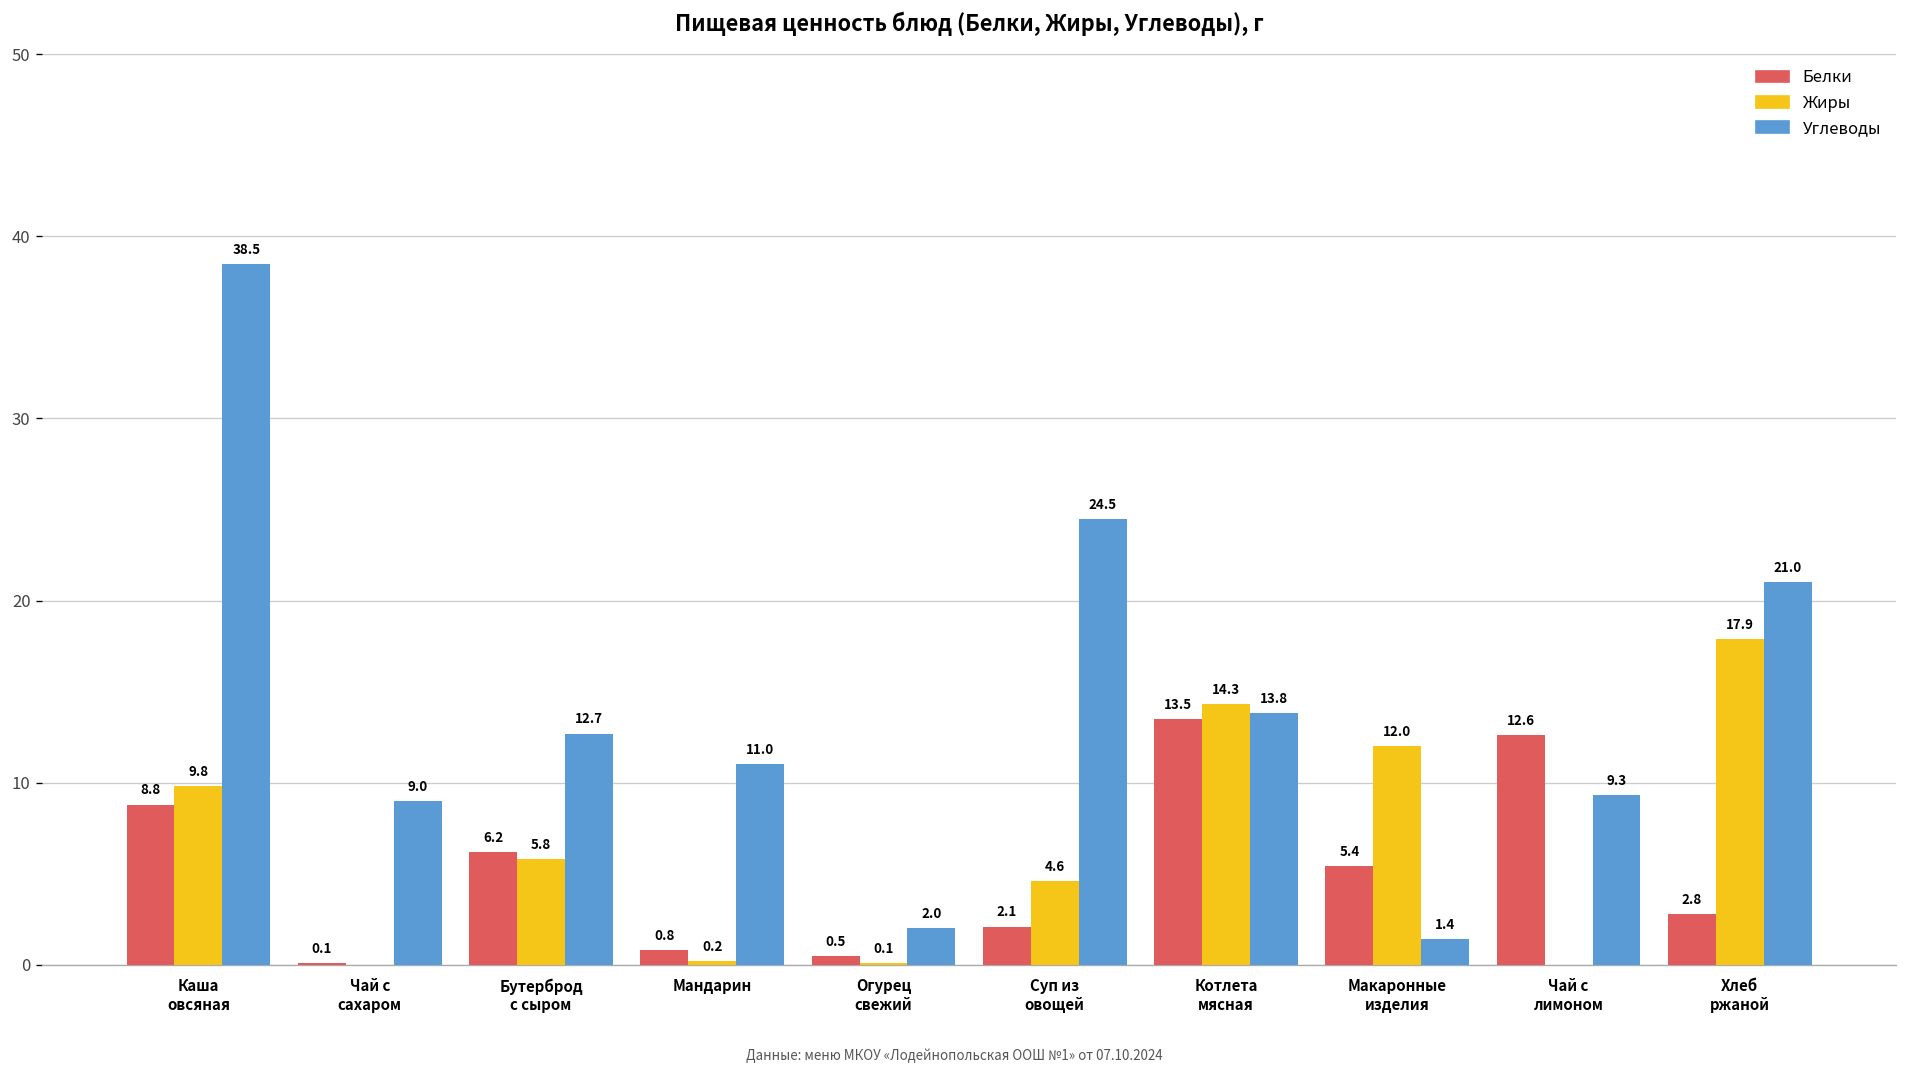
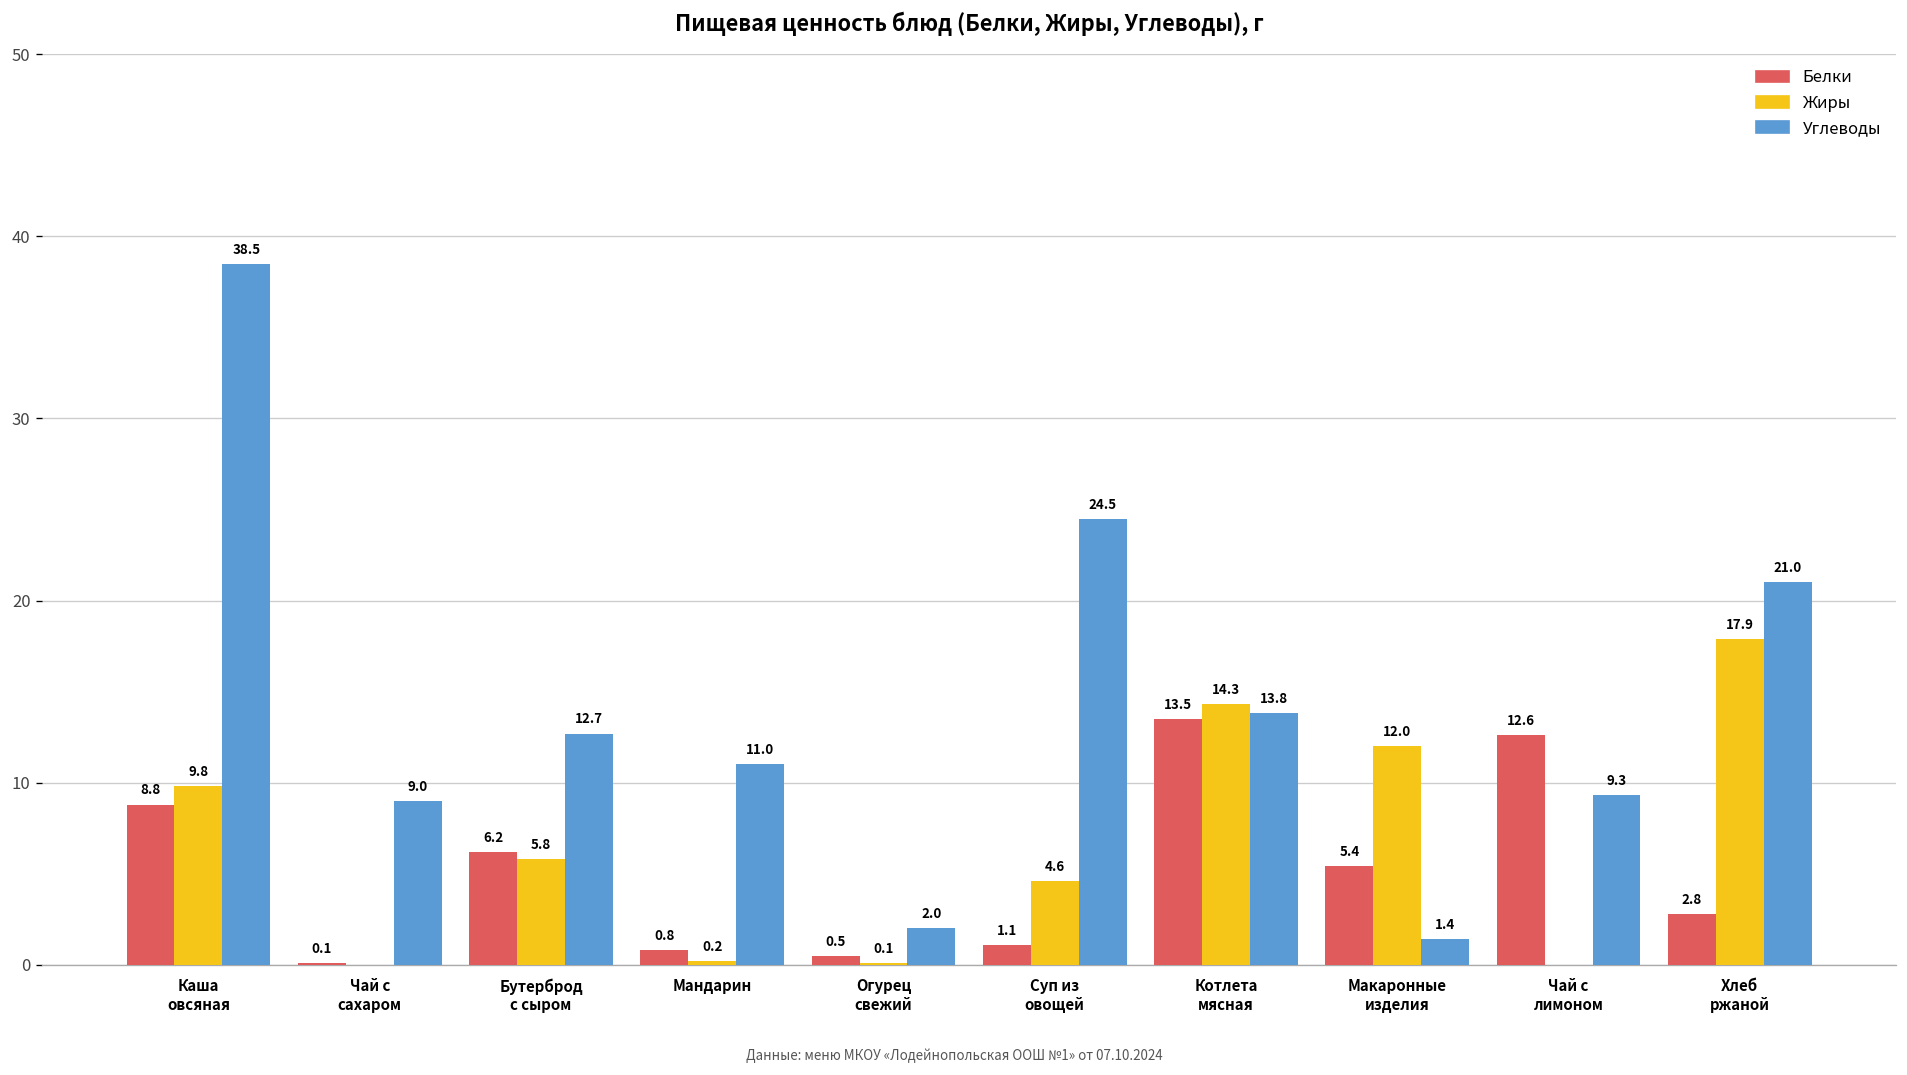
Белки, Суп из овощей: 2.1 -> 1.1
